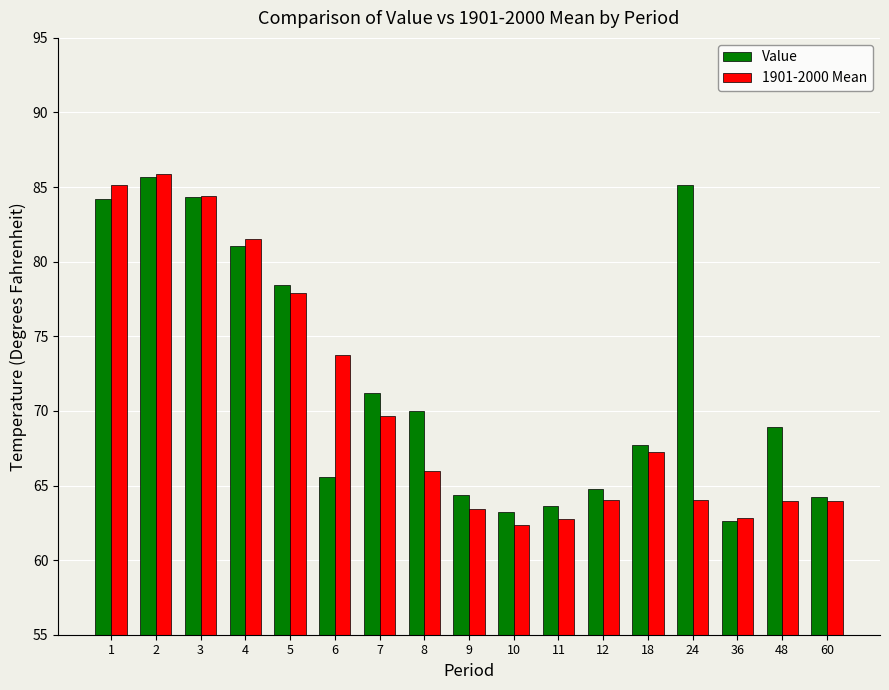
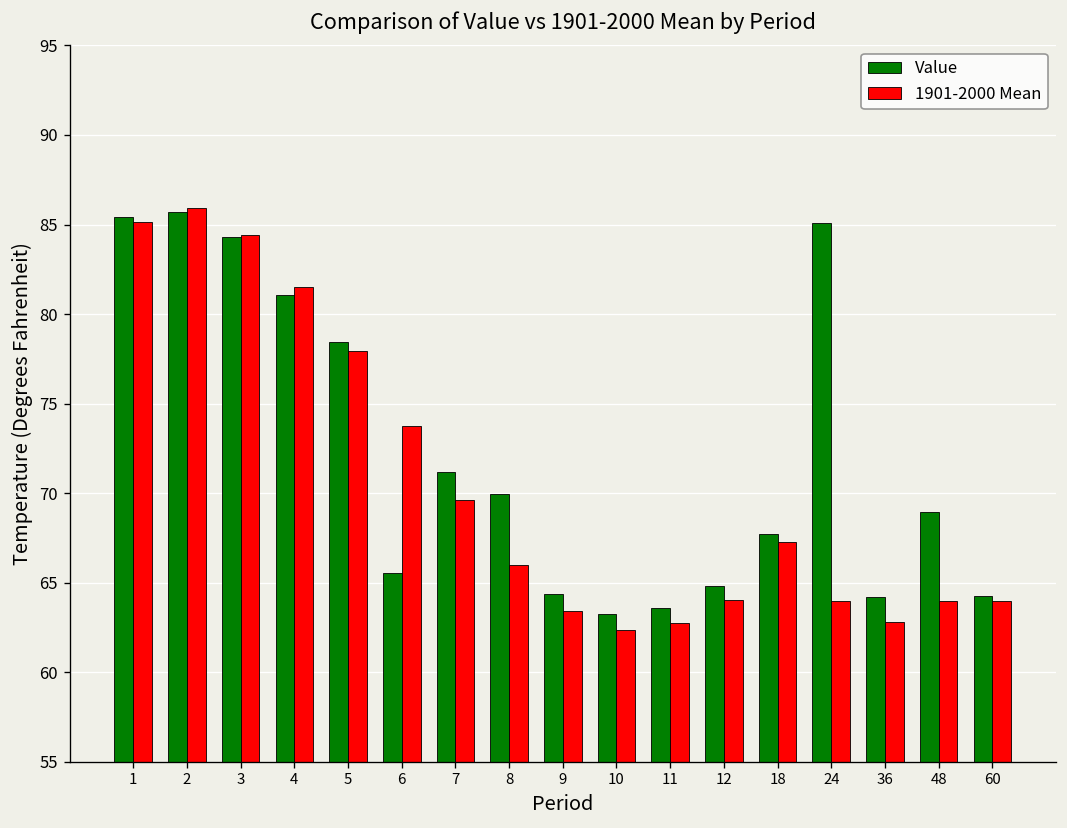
Value, 1: 84.2 -> 85.4
Value, 36: 62.6 -> 64.2
